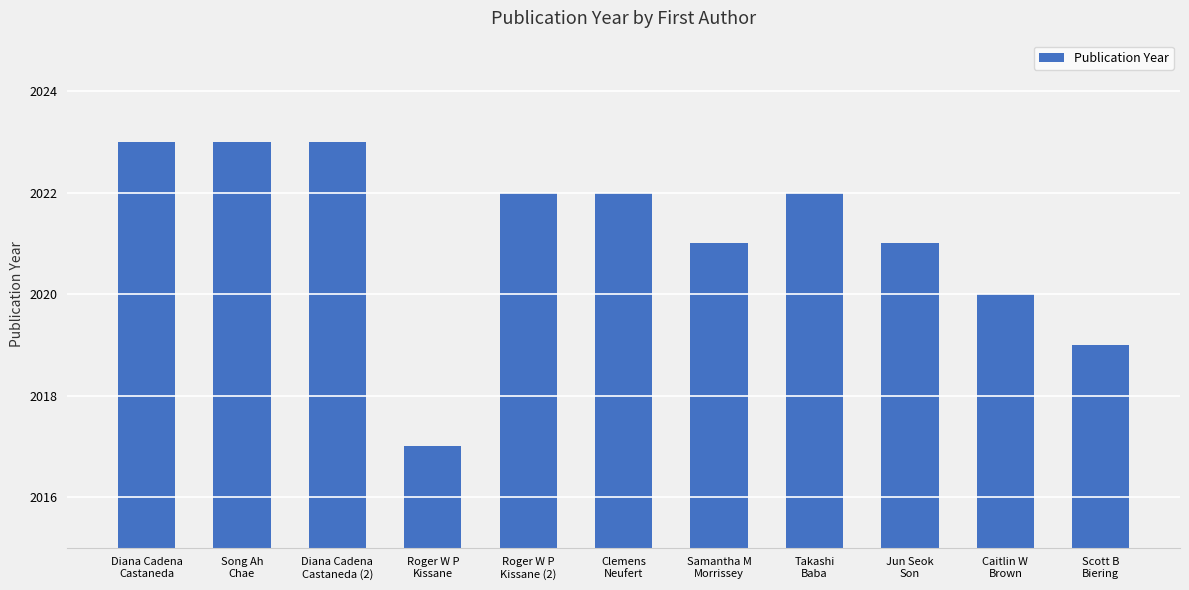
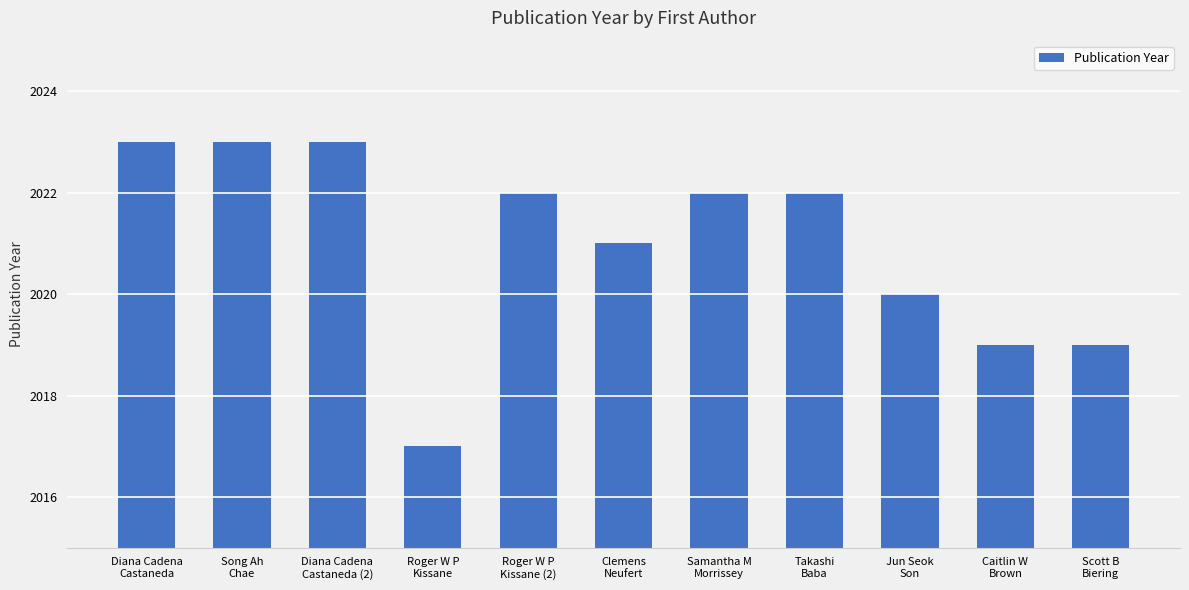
Clemens Neufert: 2022 -> 2021
Samantha M Morrissey: 2021 -> 2022
Jun Seok Son: 2021 -> 2020
Caitlin W Brown: 2020 -> 2019
